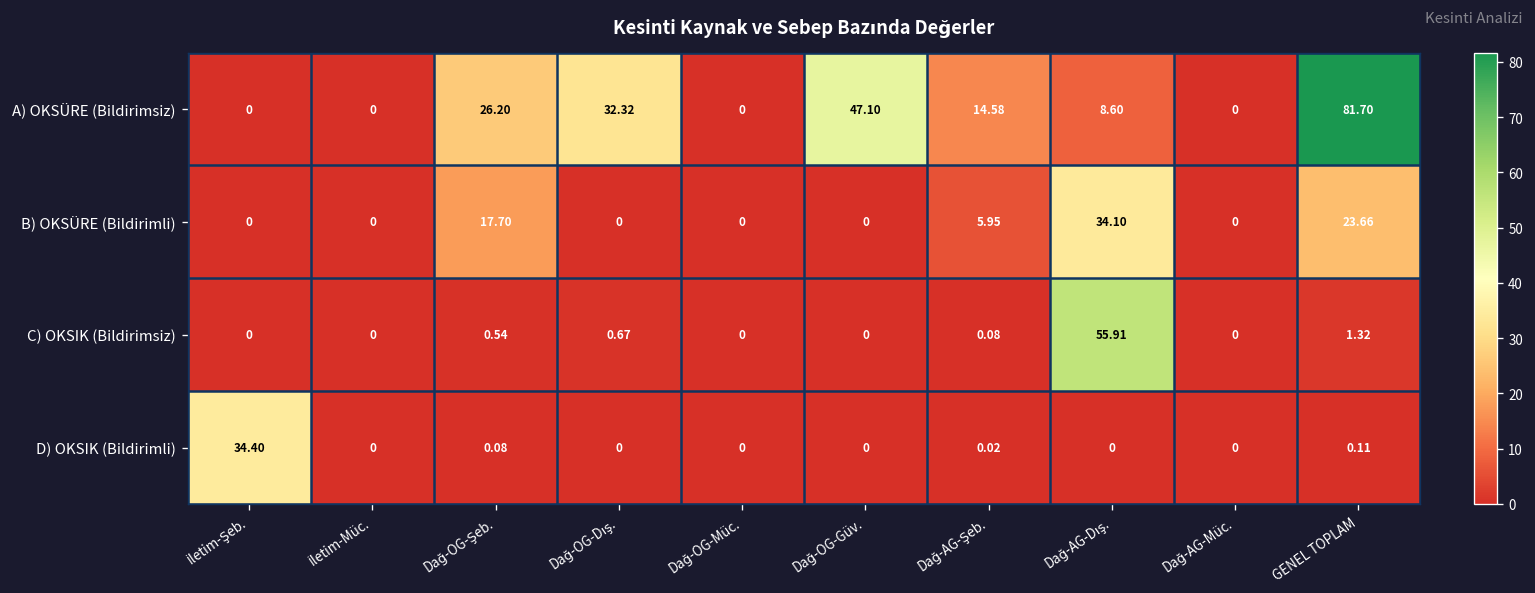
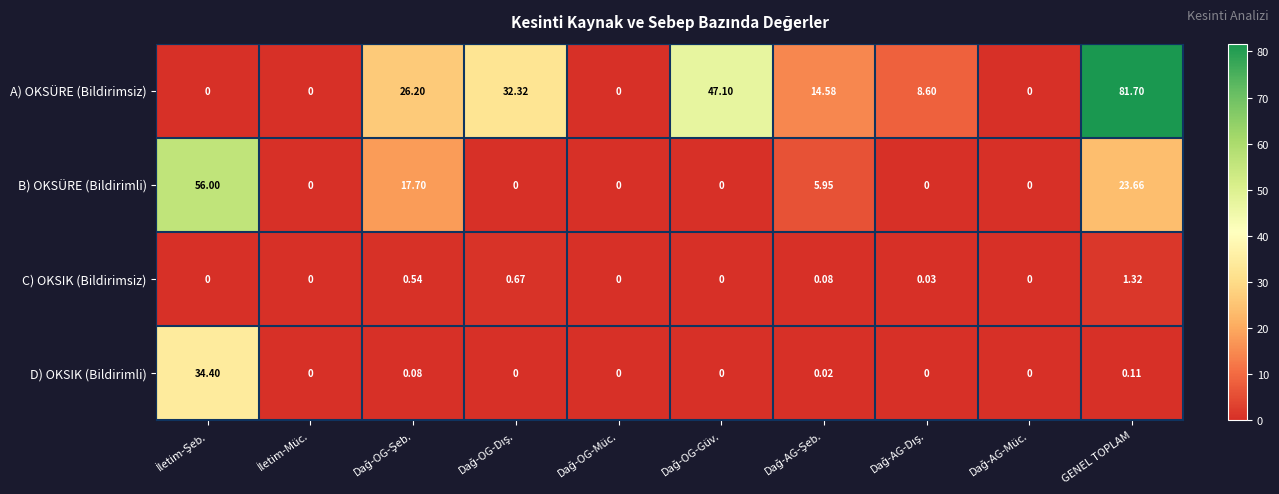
B) OKSÜRE (Bildirimli), İletim-Şeb.: 0 -> 56.00
B) OKSÜRE (Bildirimli), Dağ-AG-Dış.: 34.10 -> 0
C) OKSIK (Bildirimsiz), Dağ-AG-Dış.: 55.91 -> 0.03
